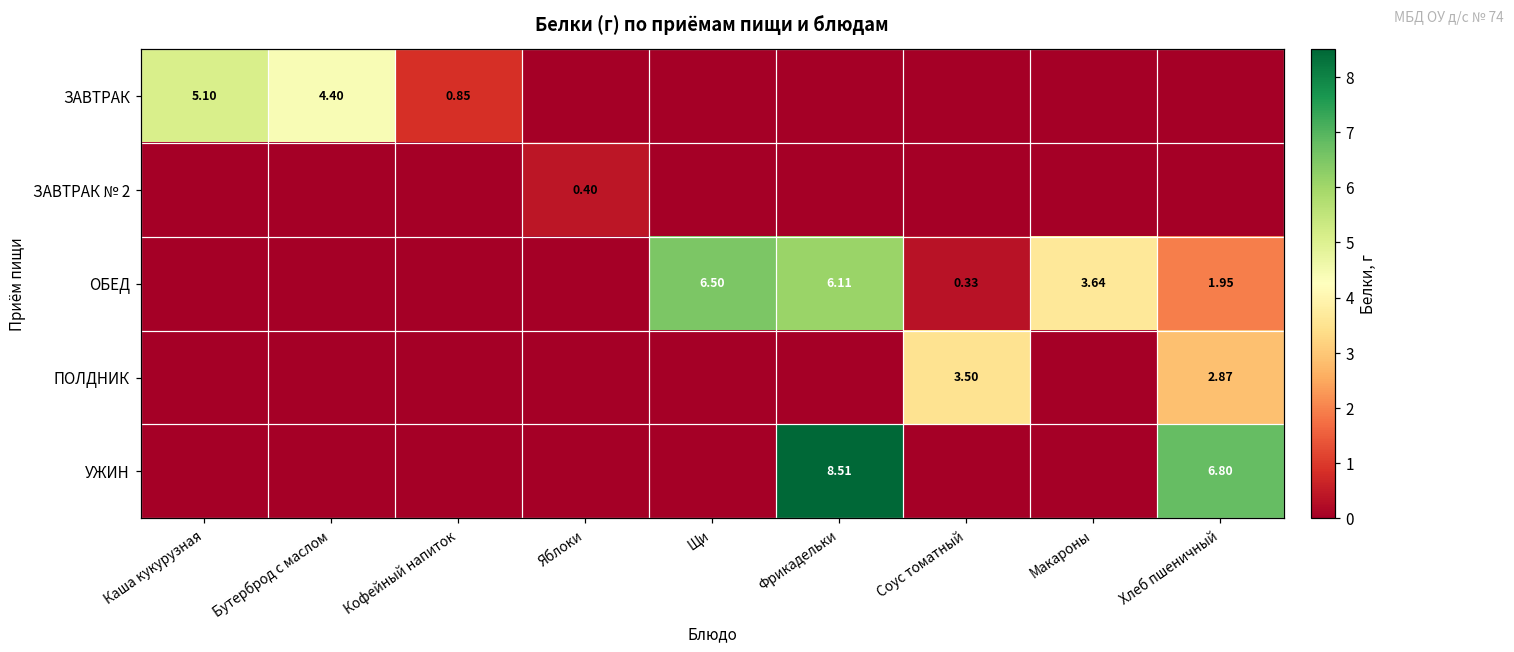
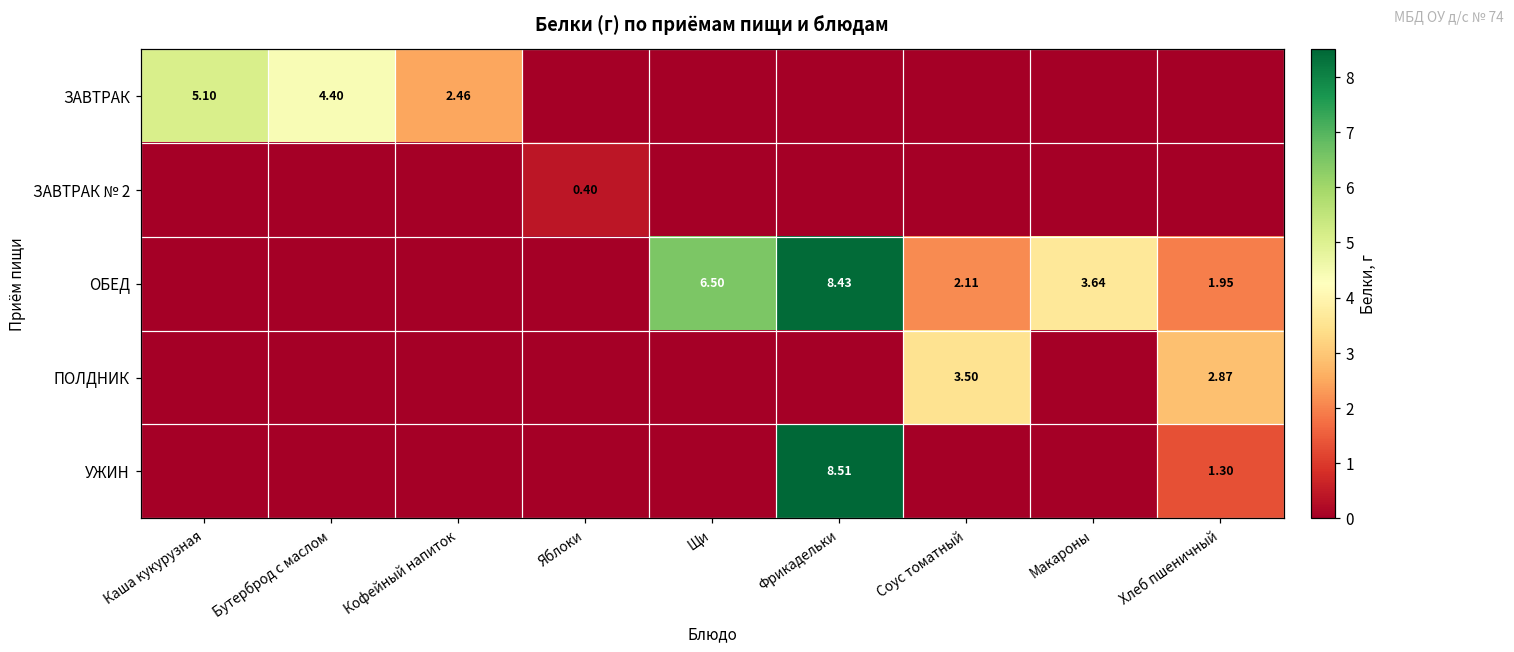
ЗАВТРАК, Кофейный напиток: 0.85 -> 2.46
ОБЕД, Фрикадельки: 6.11 -> 8.43
ОБЕД, Соус томатный: 0.33 -> 2.11
УЖИН, Хлеб пшеничный: 6.80 -> 1.30
